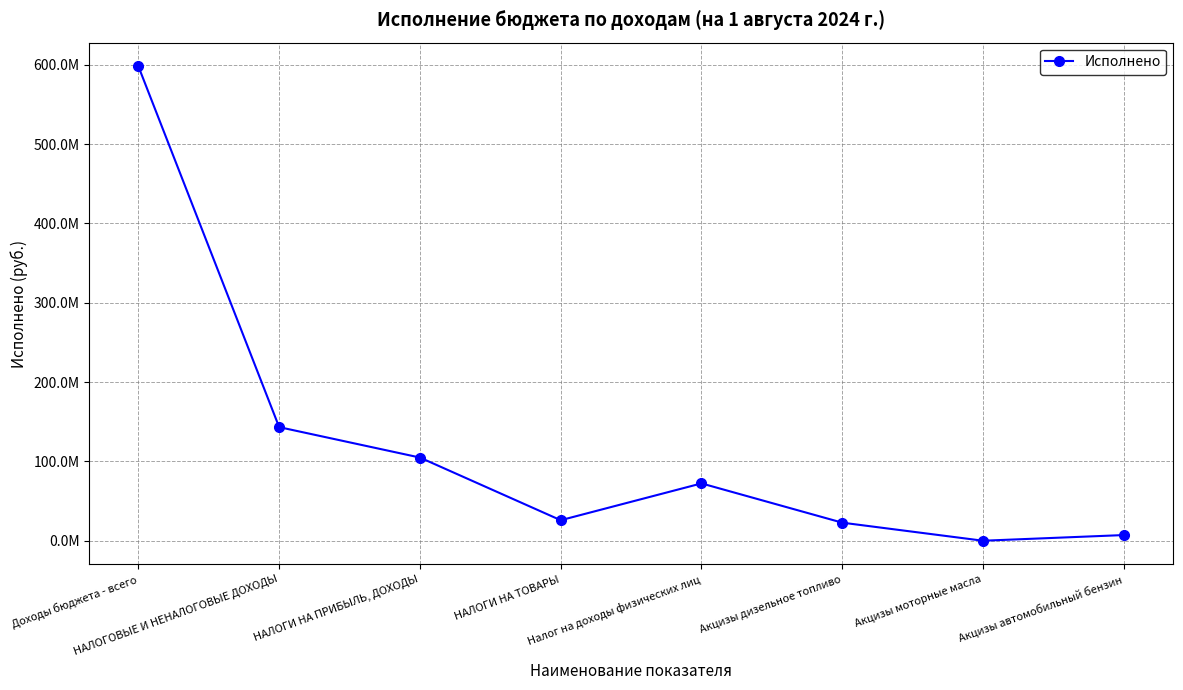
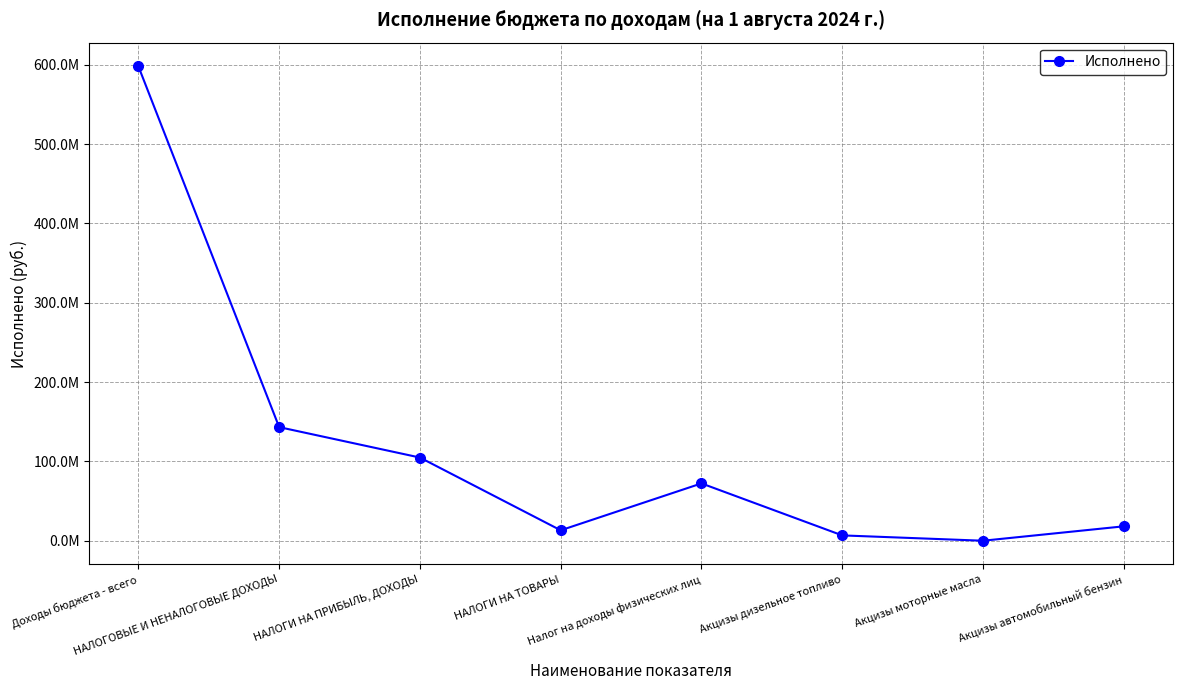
НАЛОГИ НА ТОВАРЫ: 30000000 -> 10000000
Акцизы дизельное топливо: 20000000 -> 10000000
Акцизы автомобильный бензин: 10000000 -> 20000000
